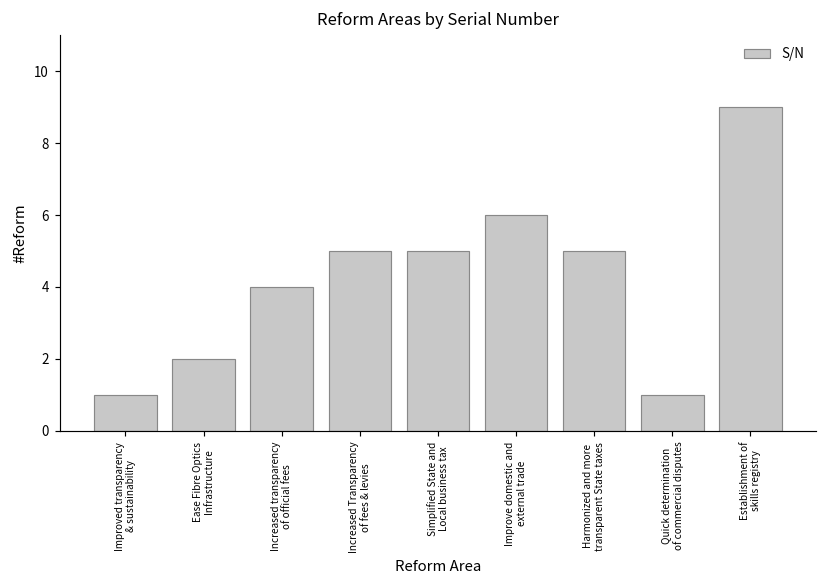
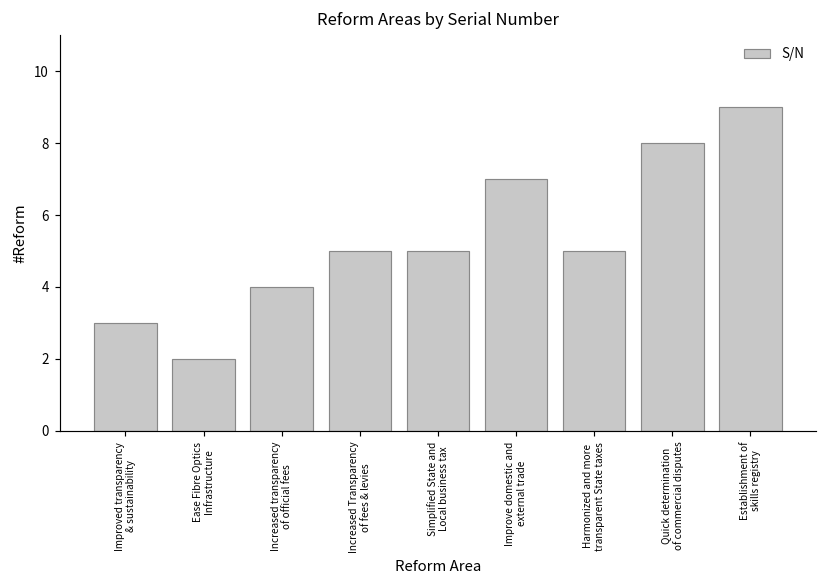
Improved transparency & sustainability: 1 -> 3
Improve domestic and external trade: 6 -> 7
Quick determination of commercial disputes: 1 -> 8
